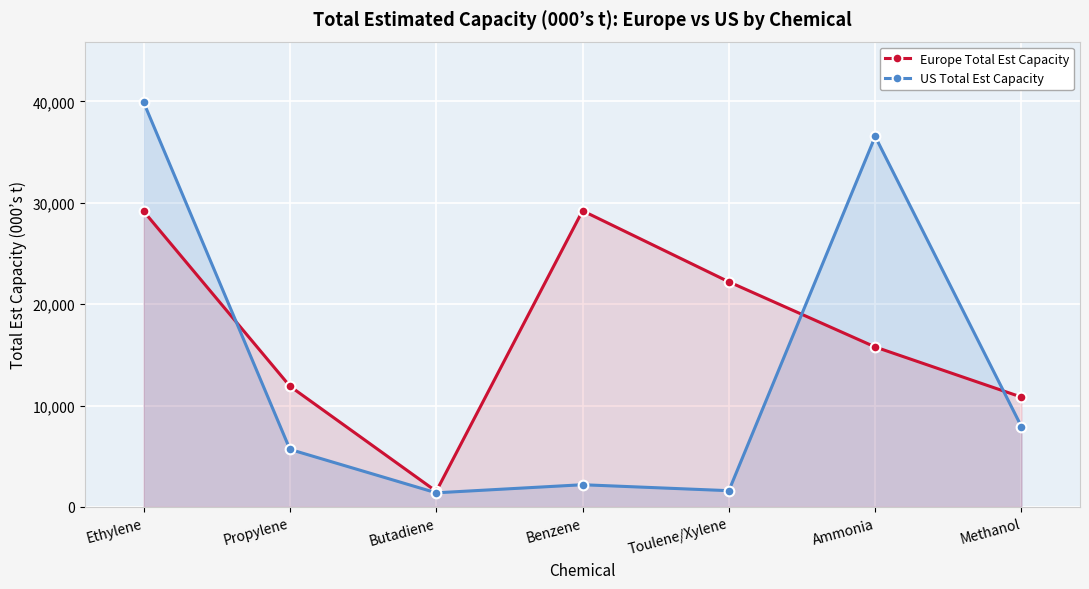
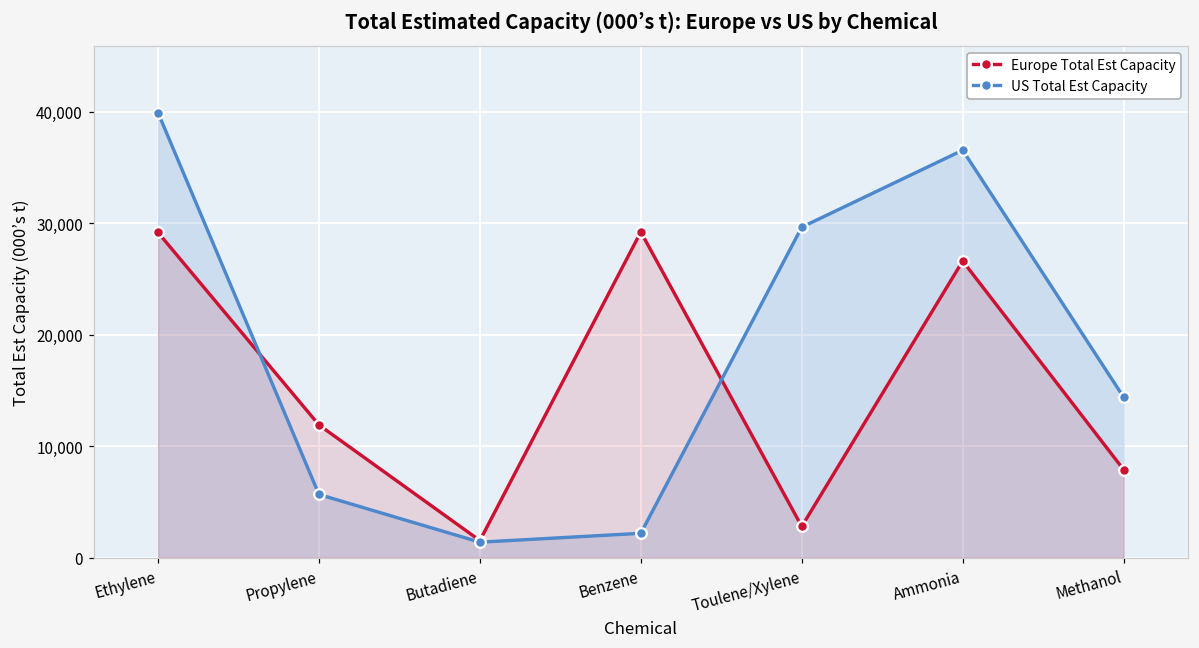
Europe Total Est Capacity, Toulene/Xylene: 22,200 -> 2,800
US Total Est Capacity, Toulene/Xylene: 1,600 -> 29,600
Europe Total Est Capacity, Ammonia: 15,800 -> 26,600
Europe Total Est Capacity, Methanol: 10,800 -> 7,900
US Total Est Capacity, Methanol: 7,900 -> 14,400
